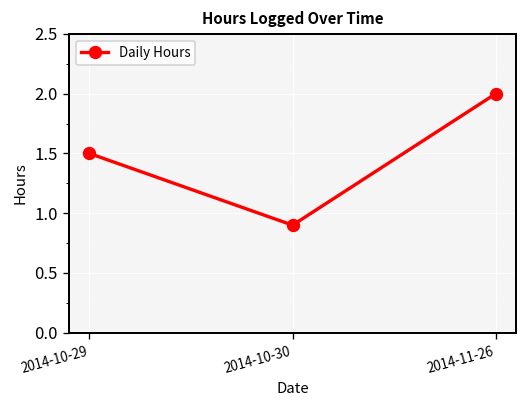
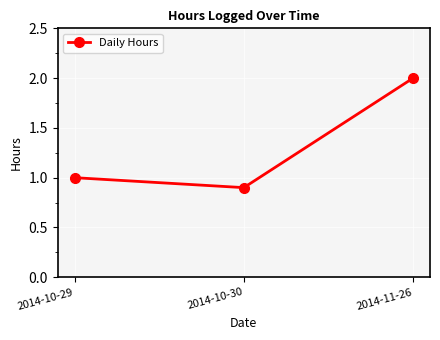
2014-10-29: 1.5 -> 1.0
